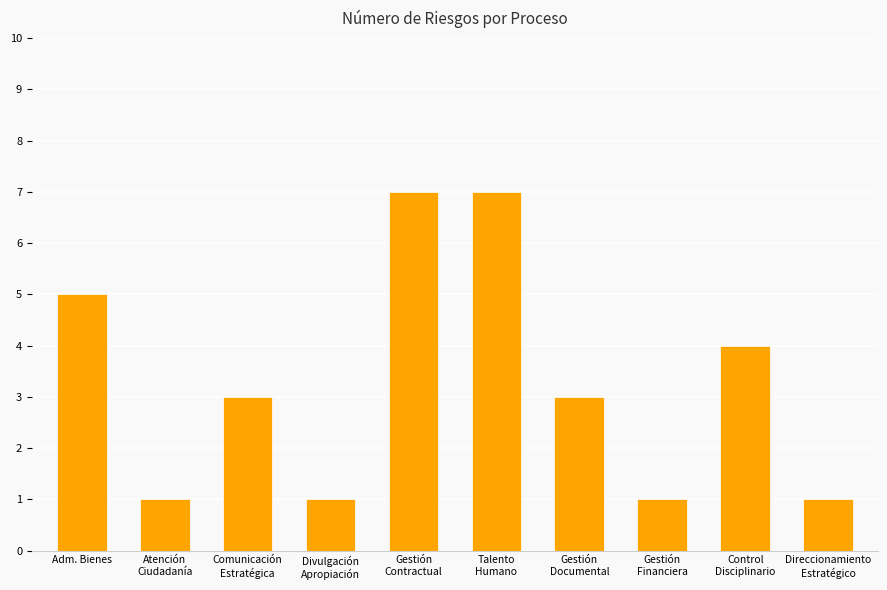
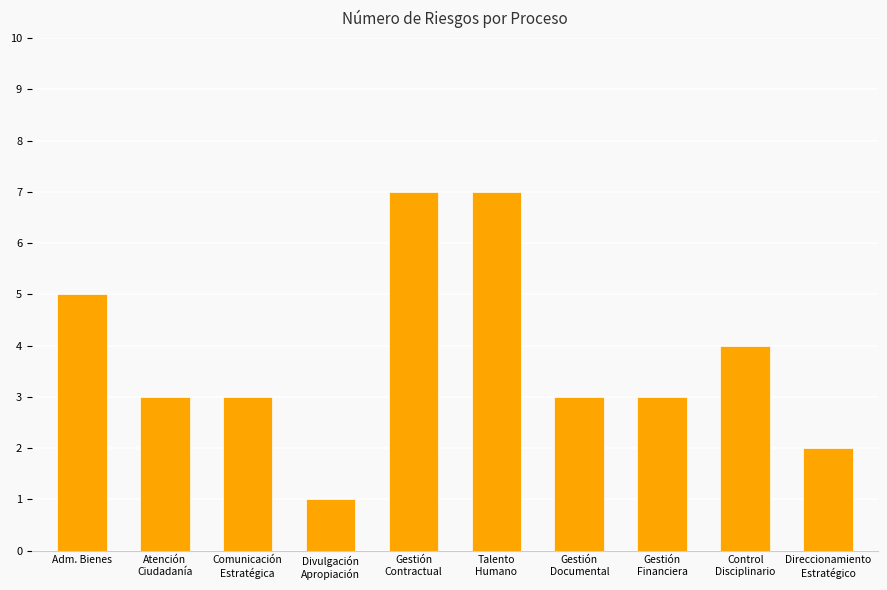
Atención Ciudadanía: 1 -> 3
Gestión Financiera: 1 -> 3
Direccionamiento Estratégico: 1 -> 2
